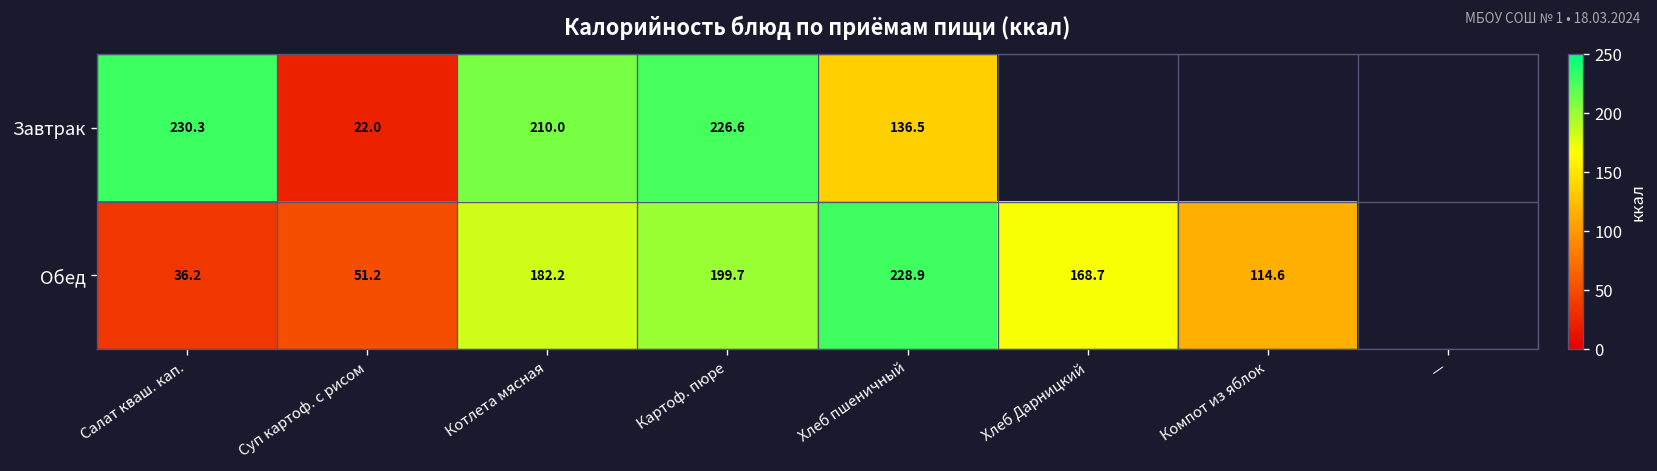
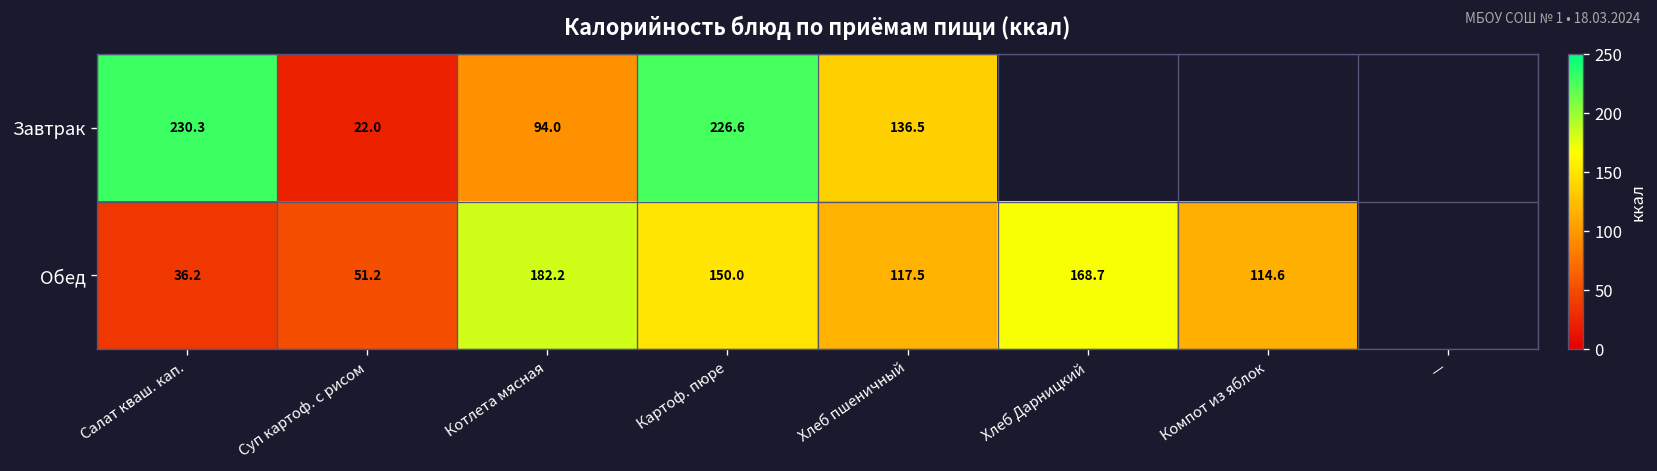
Завтрак, Котлета мясная: 210.0 -> 94.0
Обед, Картоф. пюре: 199.7 -> 150.0
Обед, Хлеб пшеничный: 228.9 -> 117.5
